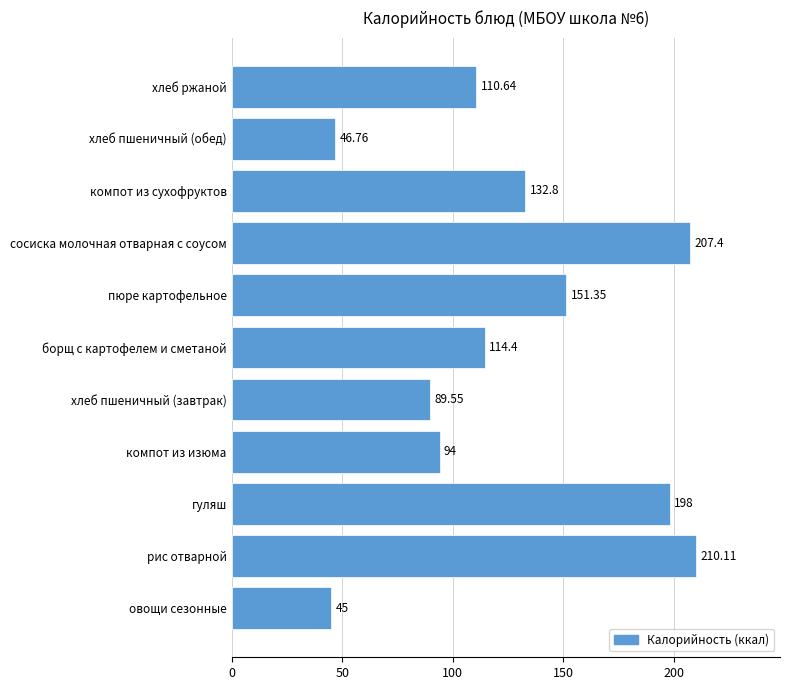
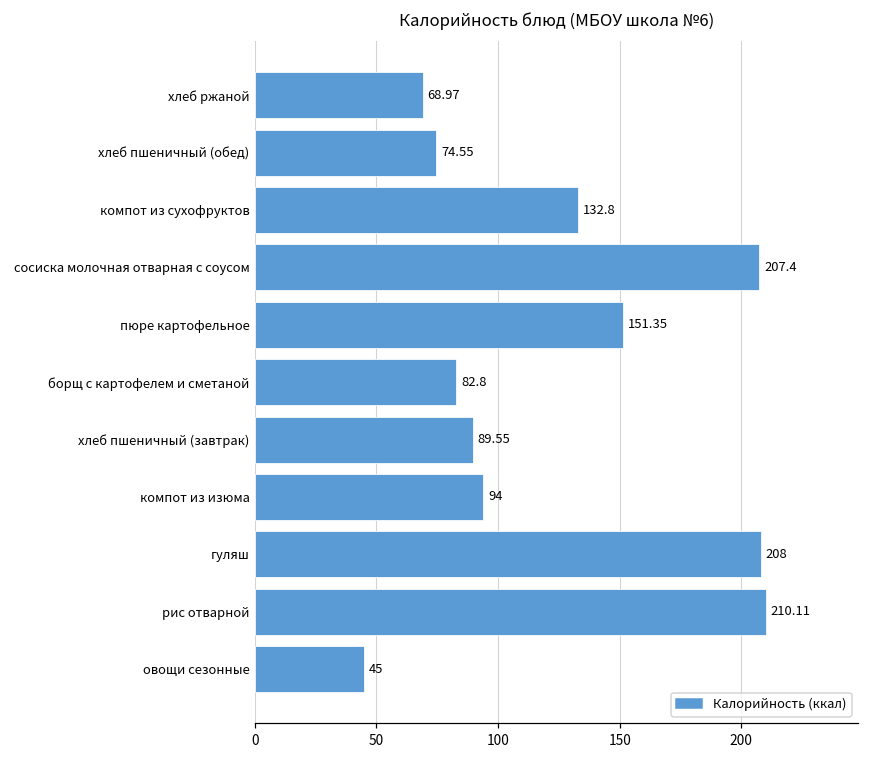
хлеб ржаной: 110.64 -> 68.97
хлеб пшеничный (обед): 46.76 -> 74.55
борщ с картофелем и сметаной: 114.4 -> 82.8
гуляш: 198 -> 208
